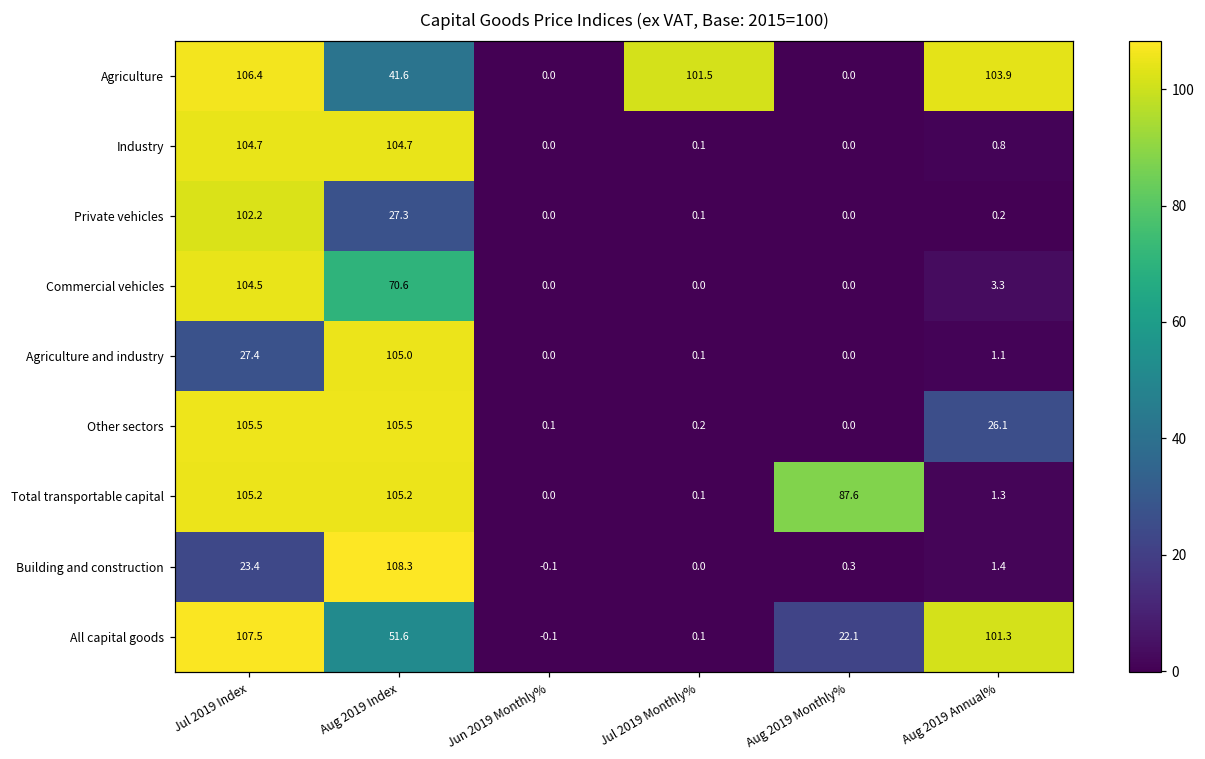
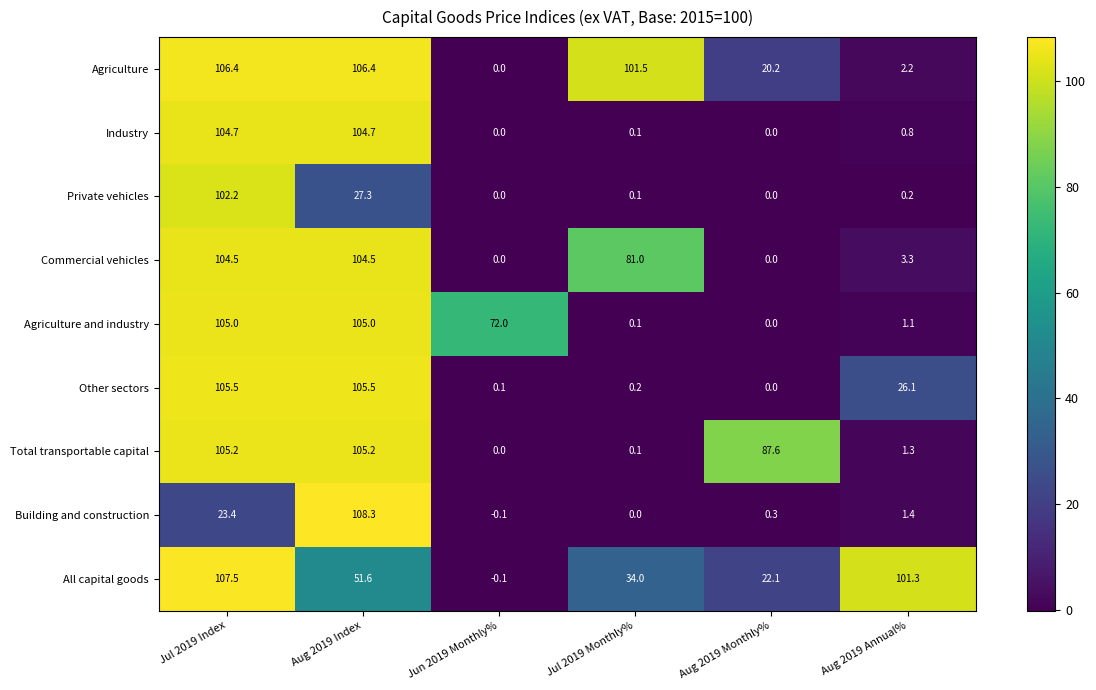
Agriculture, Aug 2019 Index: 41.6 -> 106.4
Agriculture, Aug 2019 Monthly%: 0.0 -> 20.2
Agriculture, Aug 2019 Annual%: 103.9 -> 2.2
Commercial vehicles, Aug 2019 Index: 70.6 -> 104.5
Commercial vehicles, Jul 2019 Monthly%: 0.0 -> 81.0
Agriculture and industry, Jul 2019 Index: 27.4 -> 105.0
Agriculture and industry, Jun 2019 Monthly%: 0.0 -> 72.0
All capital goods, Jul 2019 Monthly%: 0.1 -> 34.0
